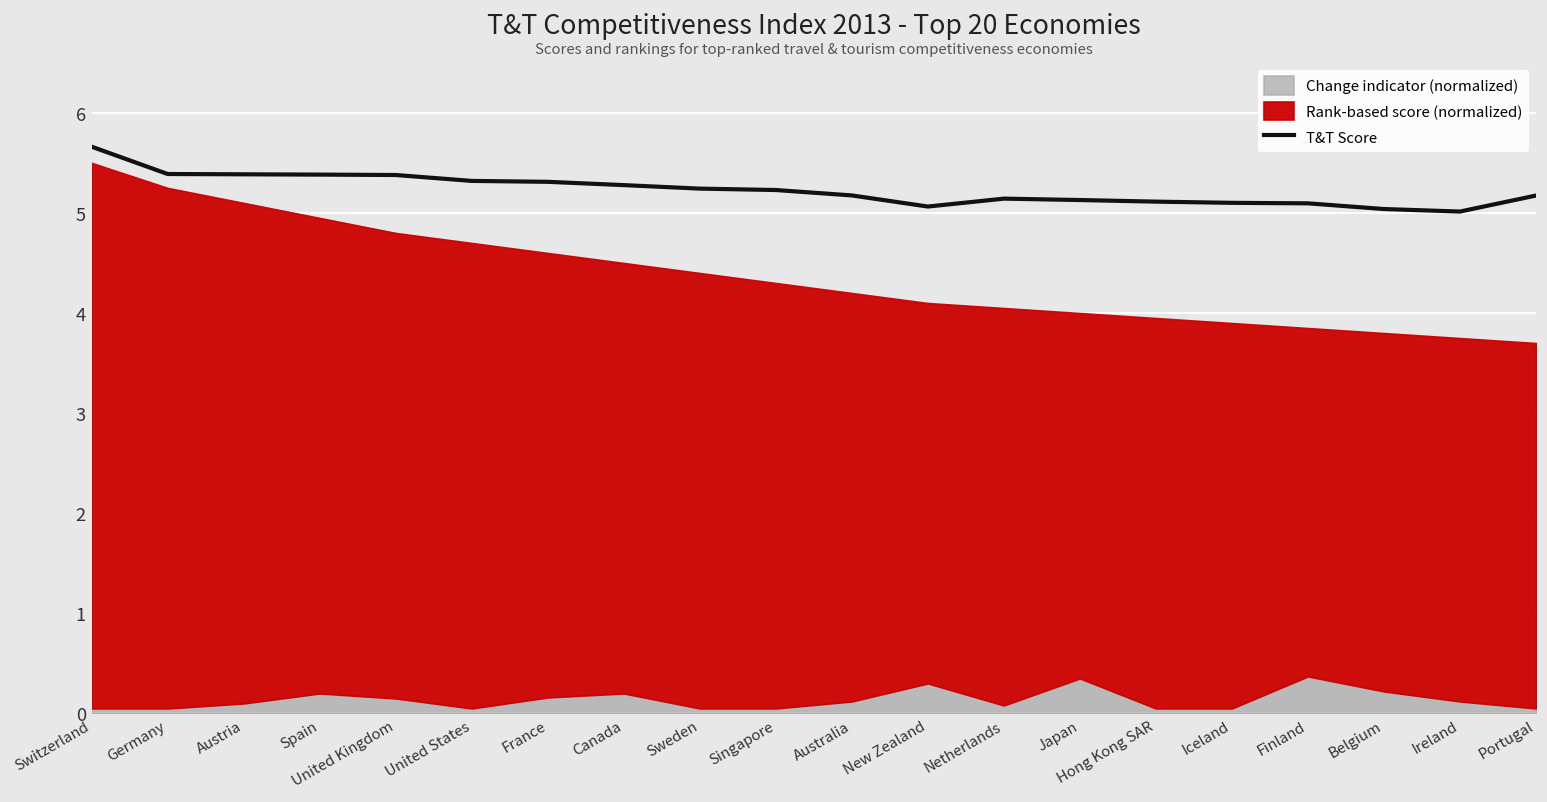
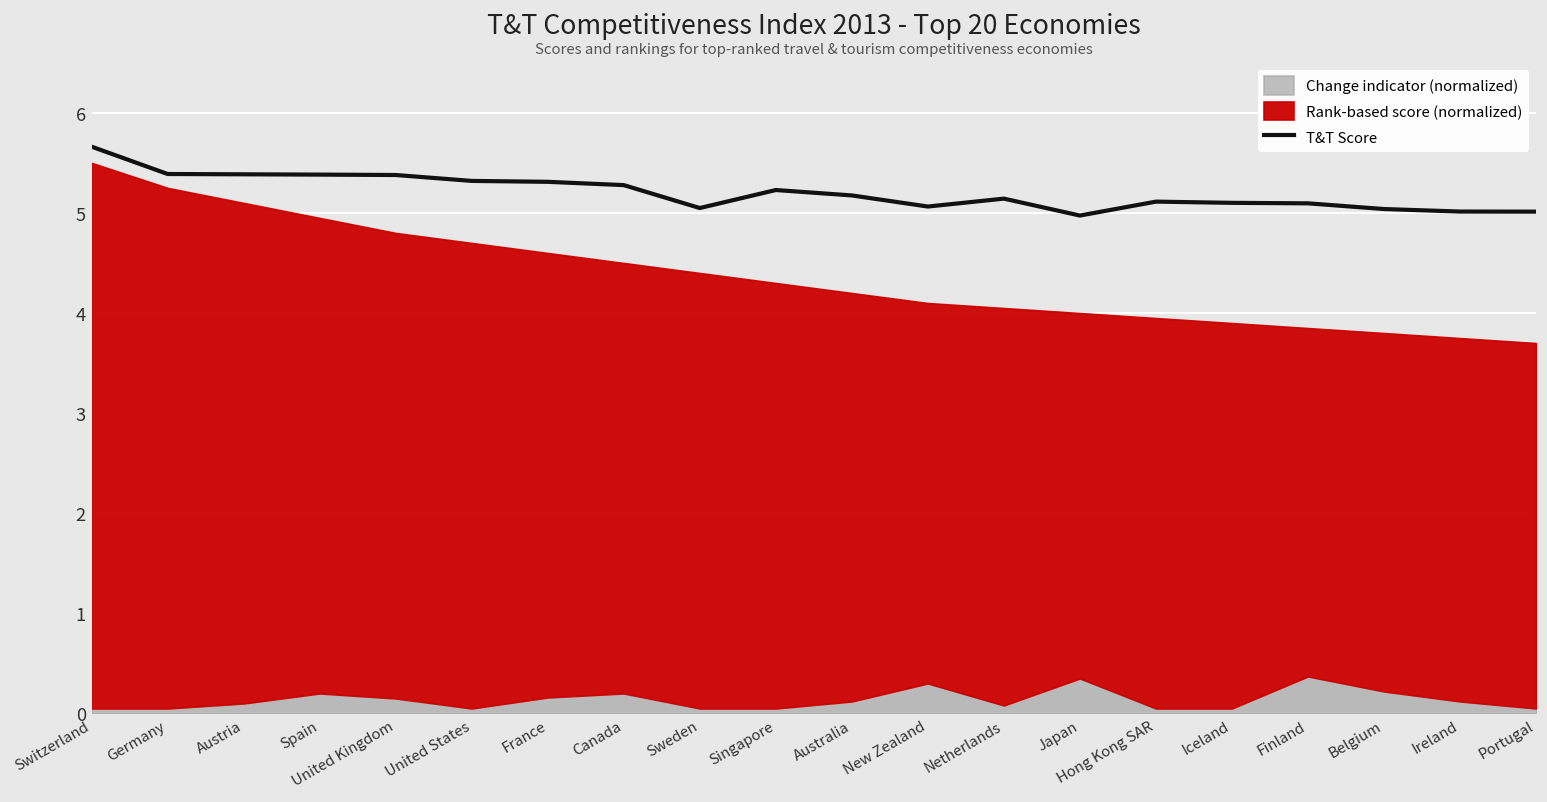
T&T Score, Sweden: 5.2 -> 5.0
T&T Score, Japan: 5.1 -> 5.0
T&T Score, Portugal: 5.2 -> 5.0
